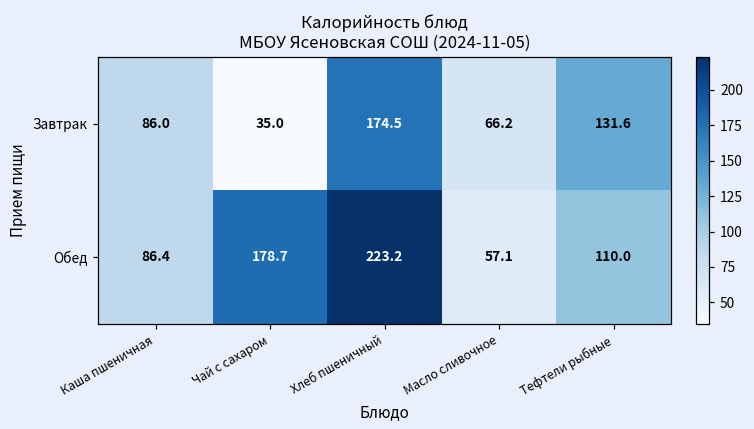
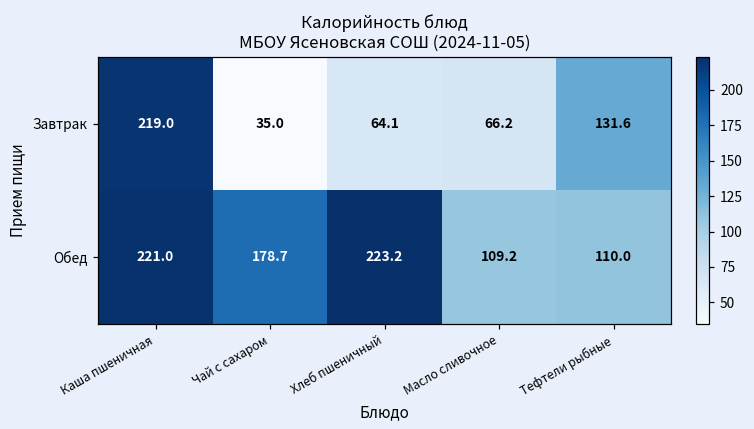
Завтрак, Каша пшеничная: 86.0 -> 219.0
Завтрак, Хлеб пшеничный: 174.5 -> 64.1
Обед, Каша пшеничная: 86.4 -> 221.0
Обед, Масло сливочное: 57.1 -> 109.2
